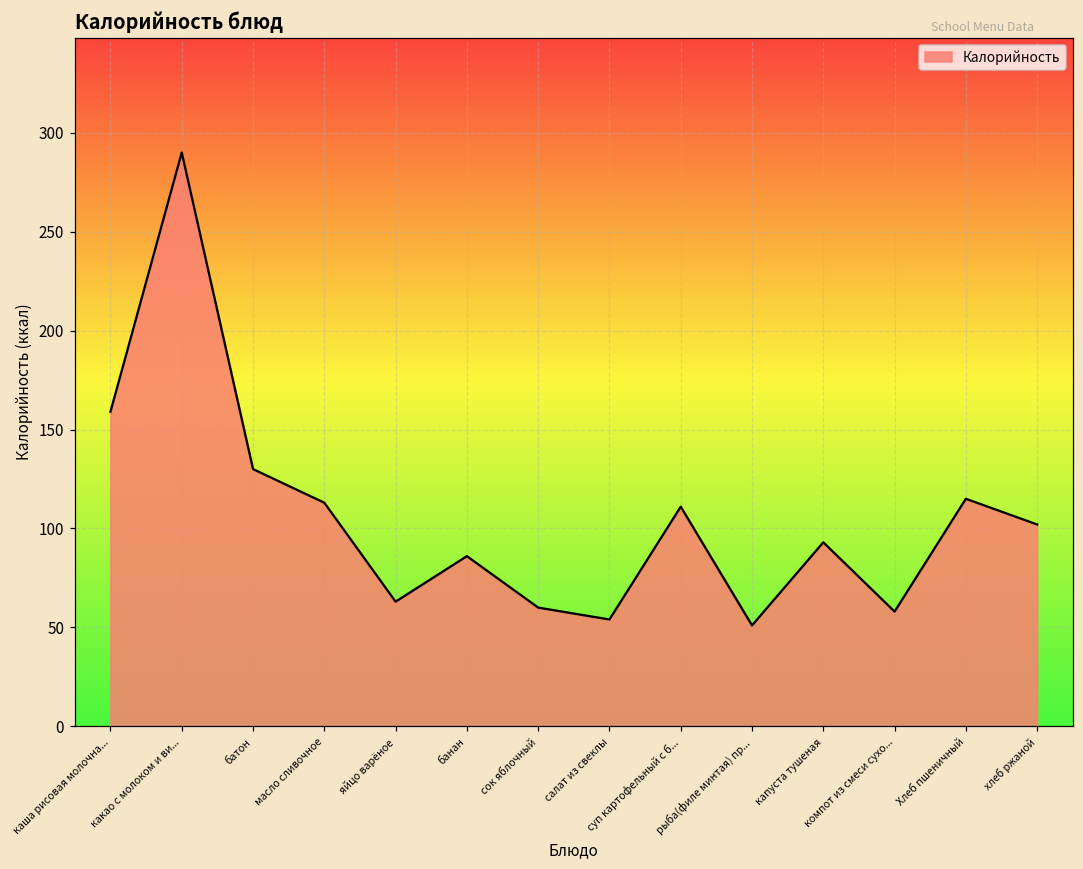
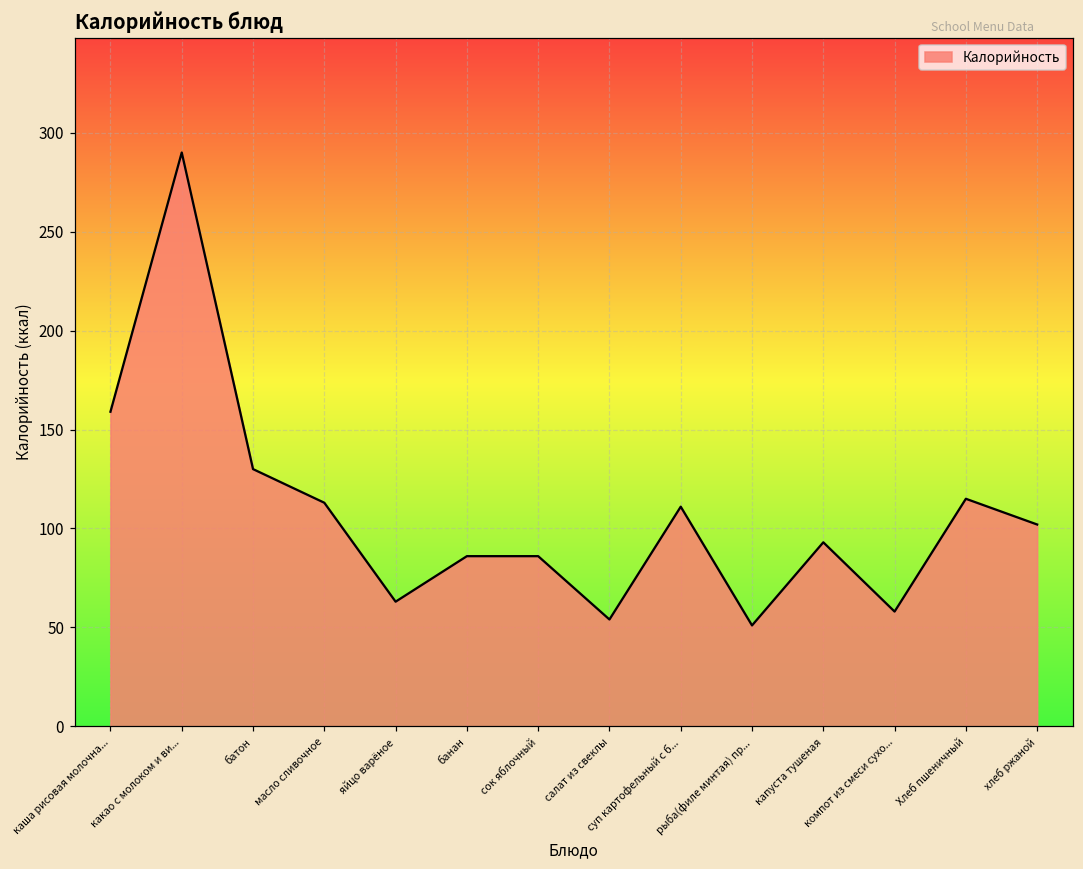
сок яблочный: 60 -> 86
